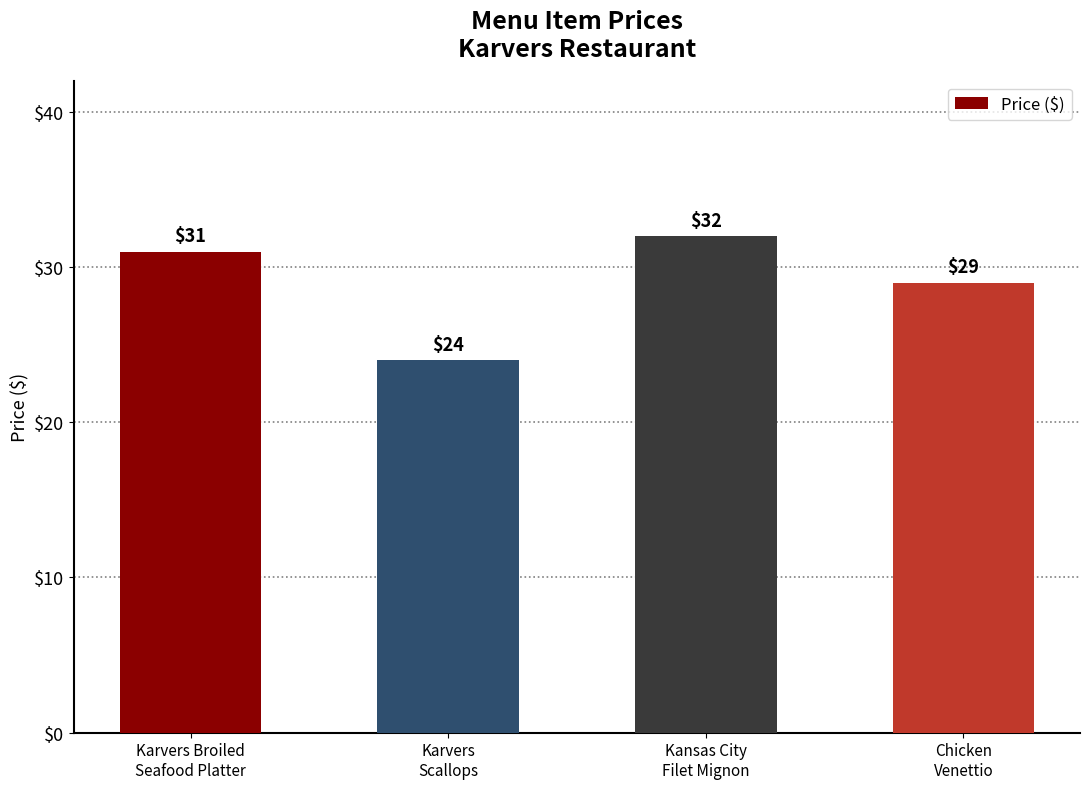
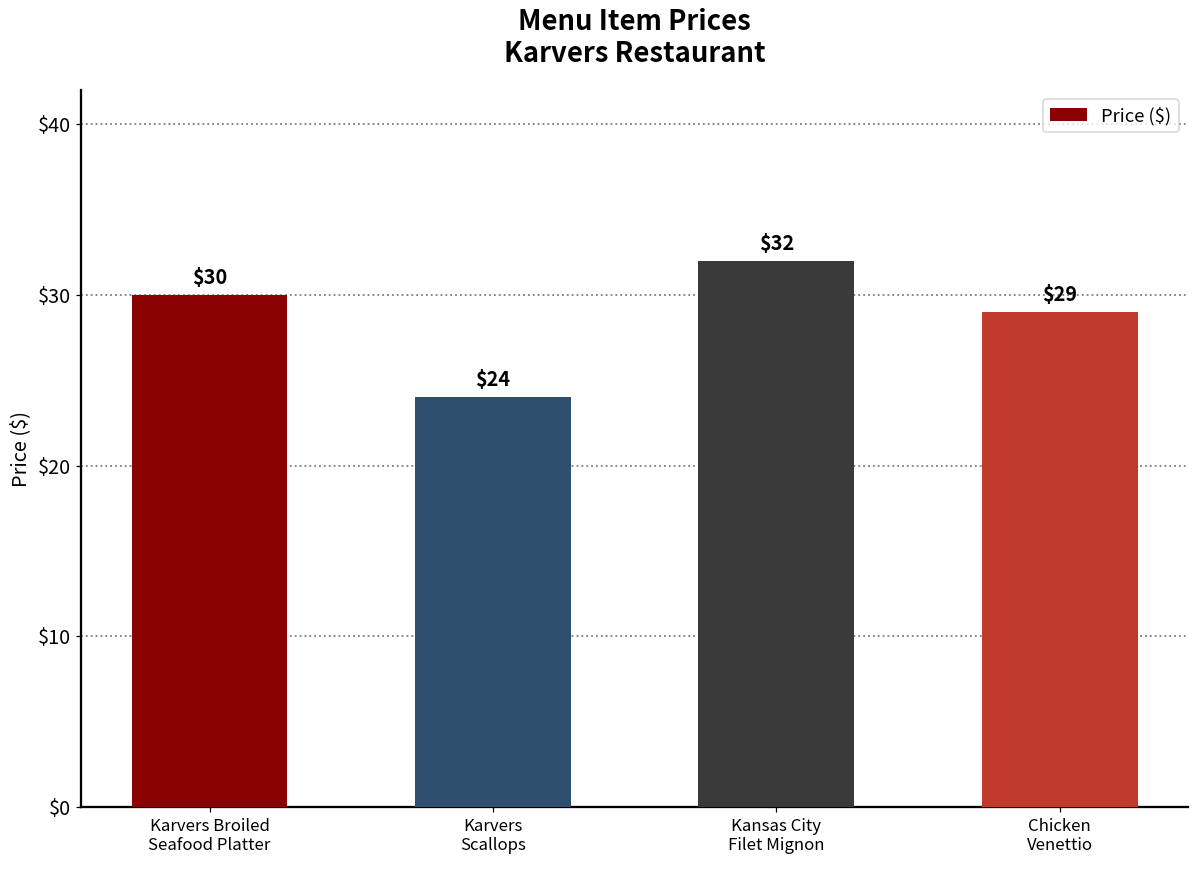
Karvers Broiled Seafood Platter: $31 -> $30
